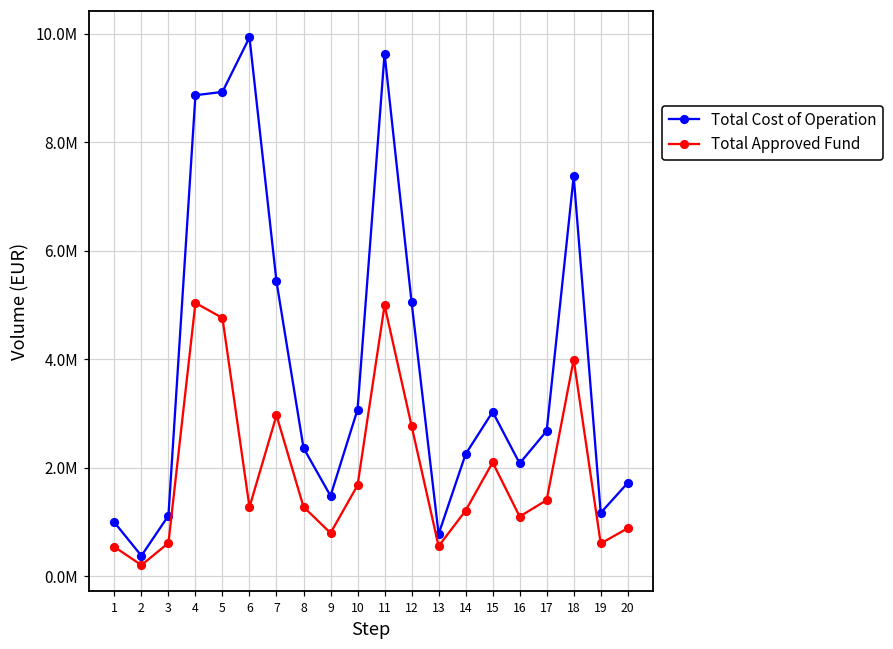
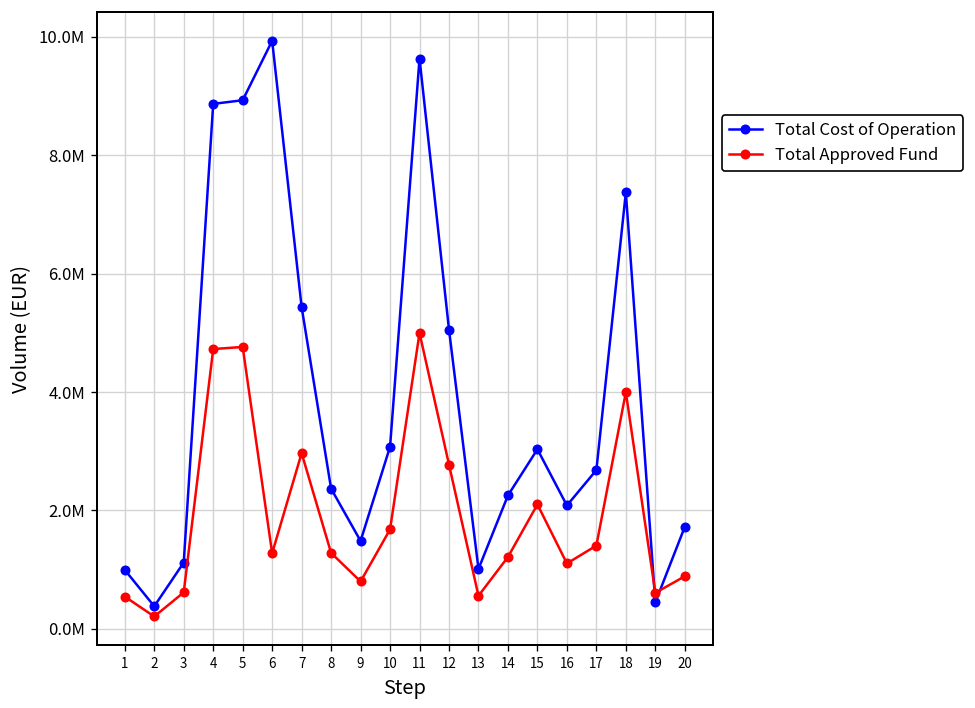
Total Approved Fund, 4: 5000000 -> 4700000
Total Cost of Operation, 13: 800000 -> 1000000
Total Cost of Operation, 19: 1200000 -> 400000
